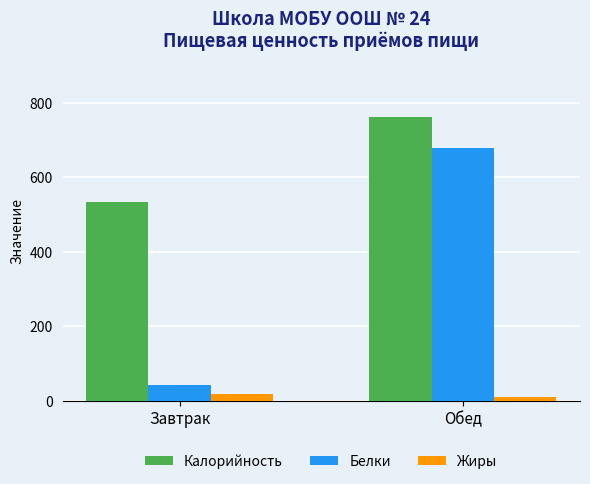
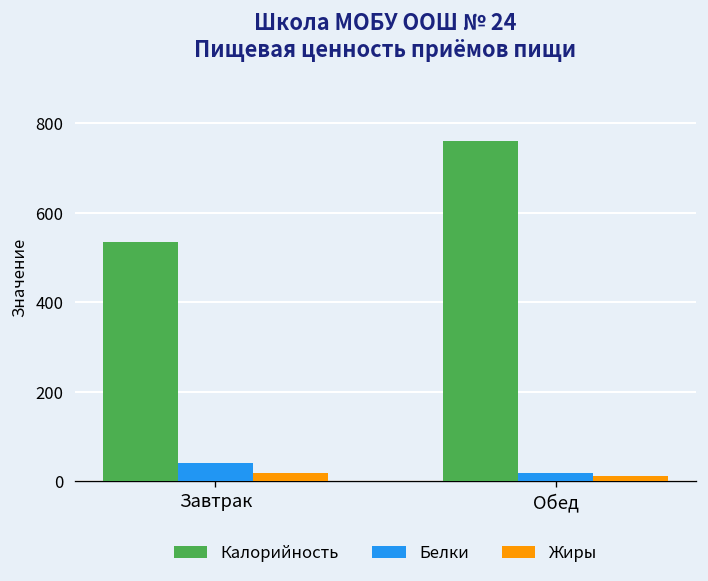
Белки, Обед: 680 -> 20
